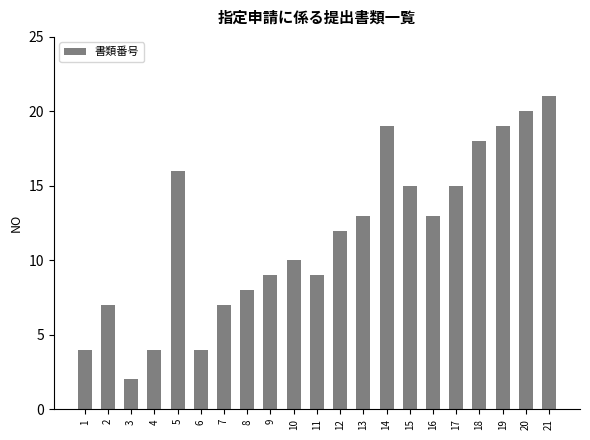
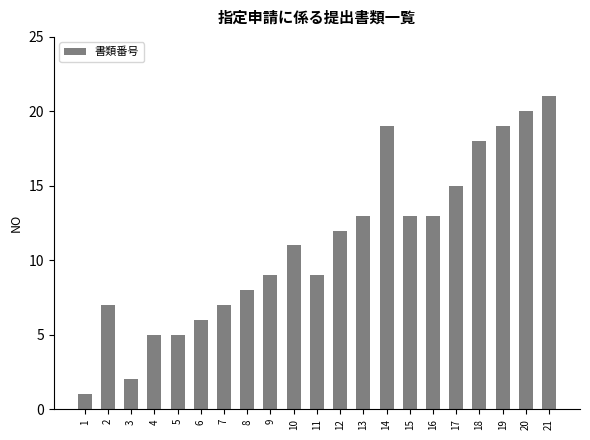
1: 4 -> 1
4: 4 -> 5
5: 16 -> 5
6: 4 -> 6
10: 10 -> 11
15: 15 -> 13
